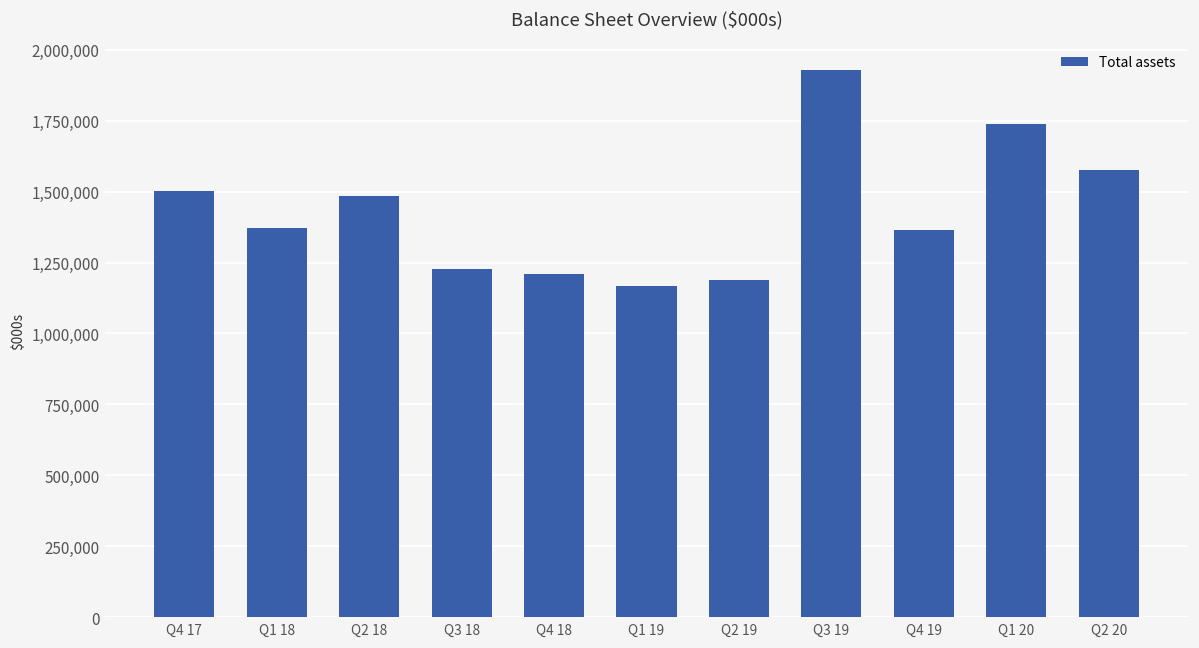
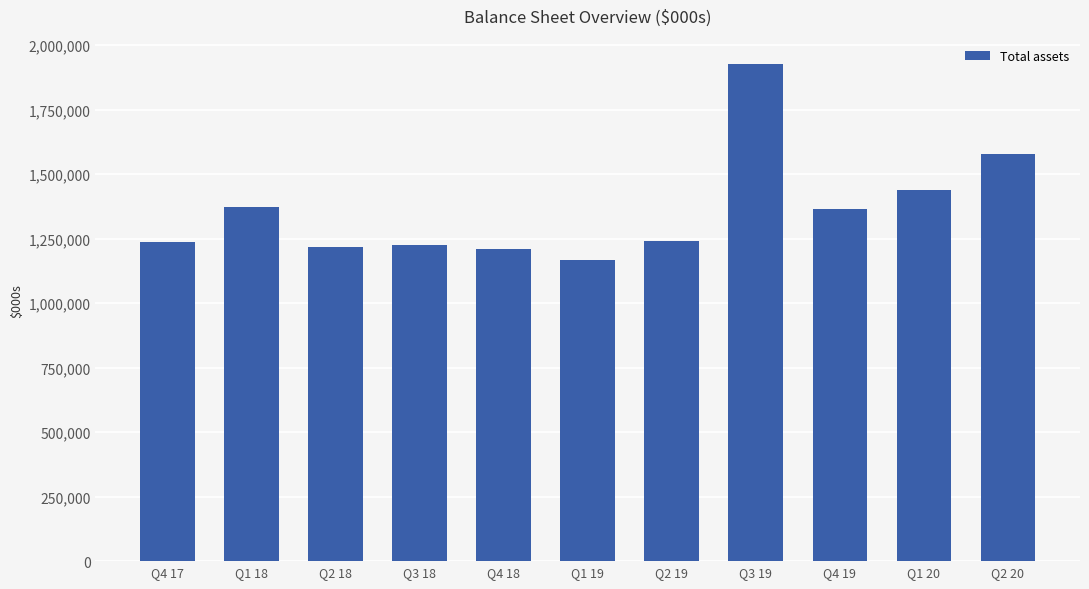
Q4 17: 1,500,000 -> 1,230,000
Q2 18: 1,490,000 -> 1,220,000
Q2 19: 1,190,000 -> 1,240,000
Q1 20: 1,740,000 -> 1,440,000
